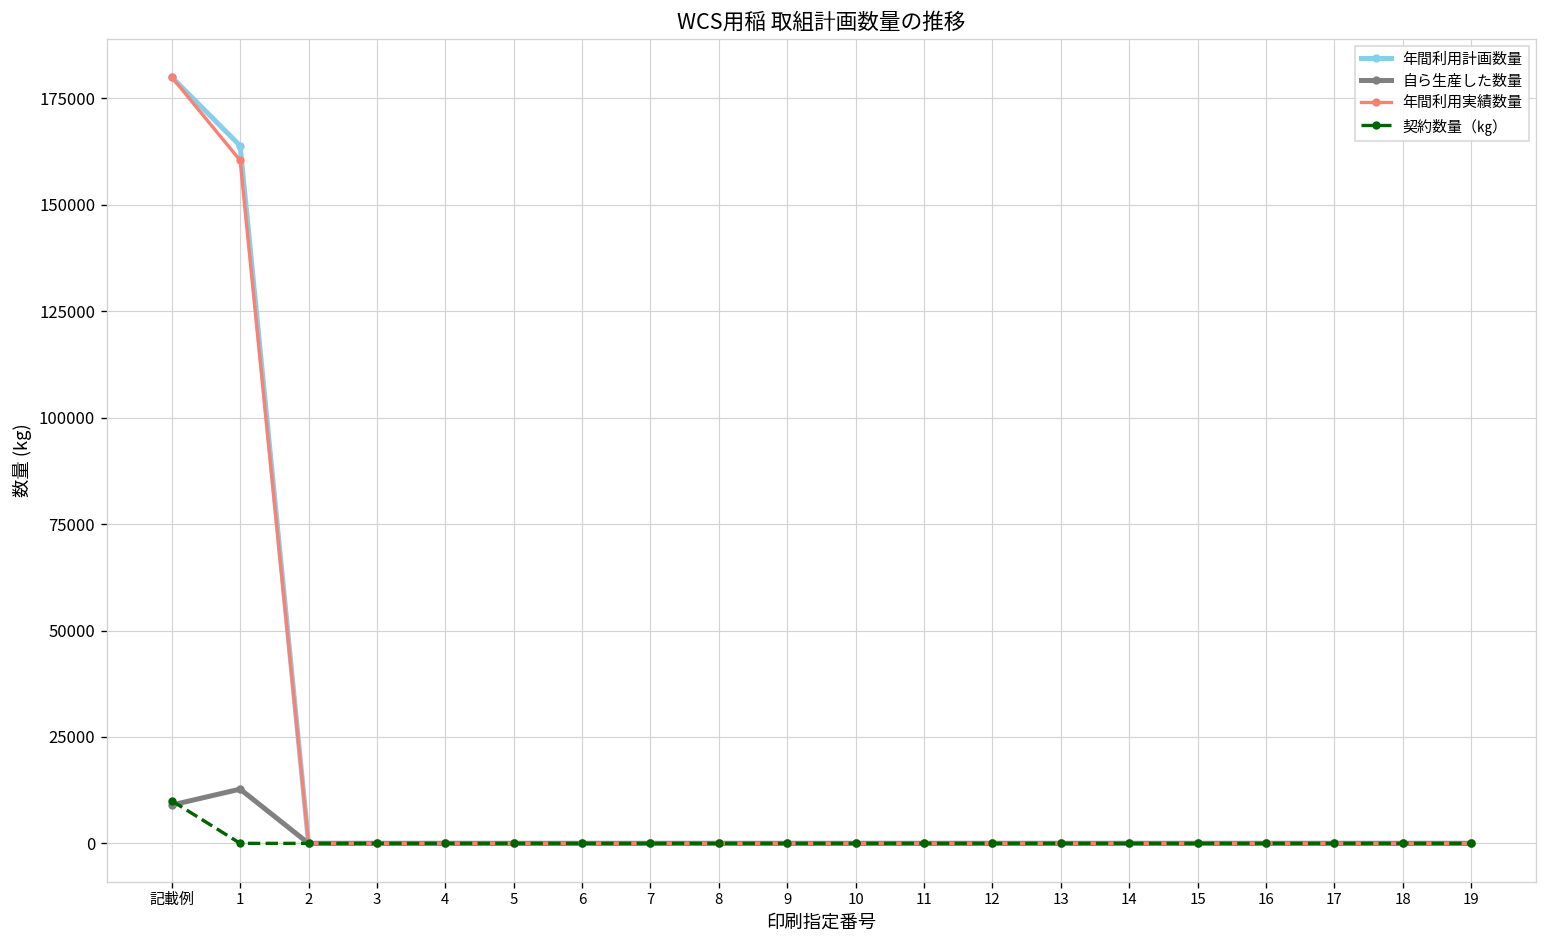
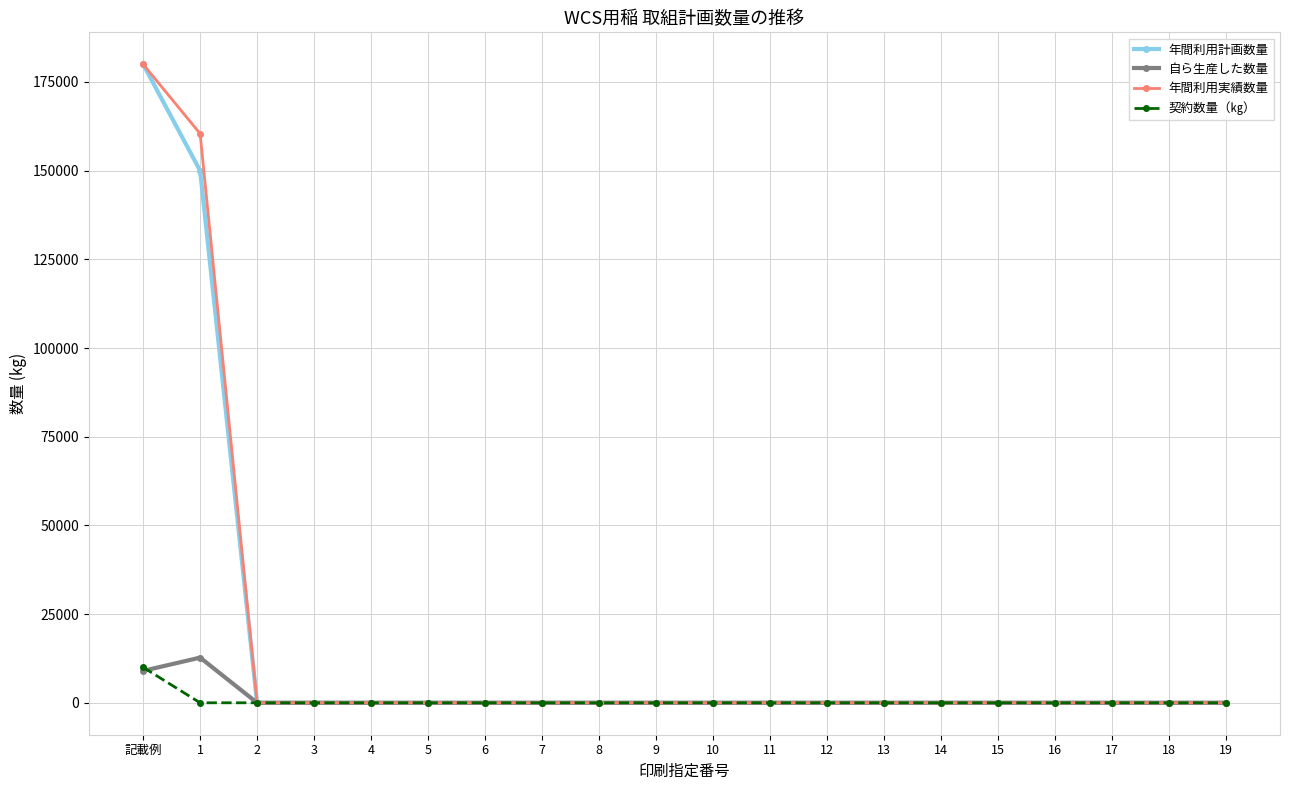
年間利用計画数量, 1: 164000 -> 150000
